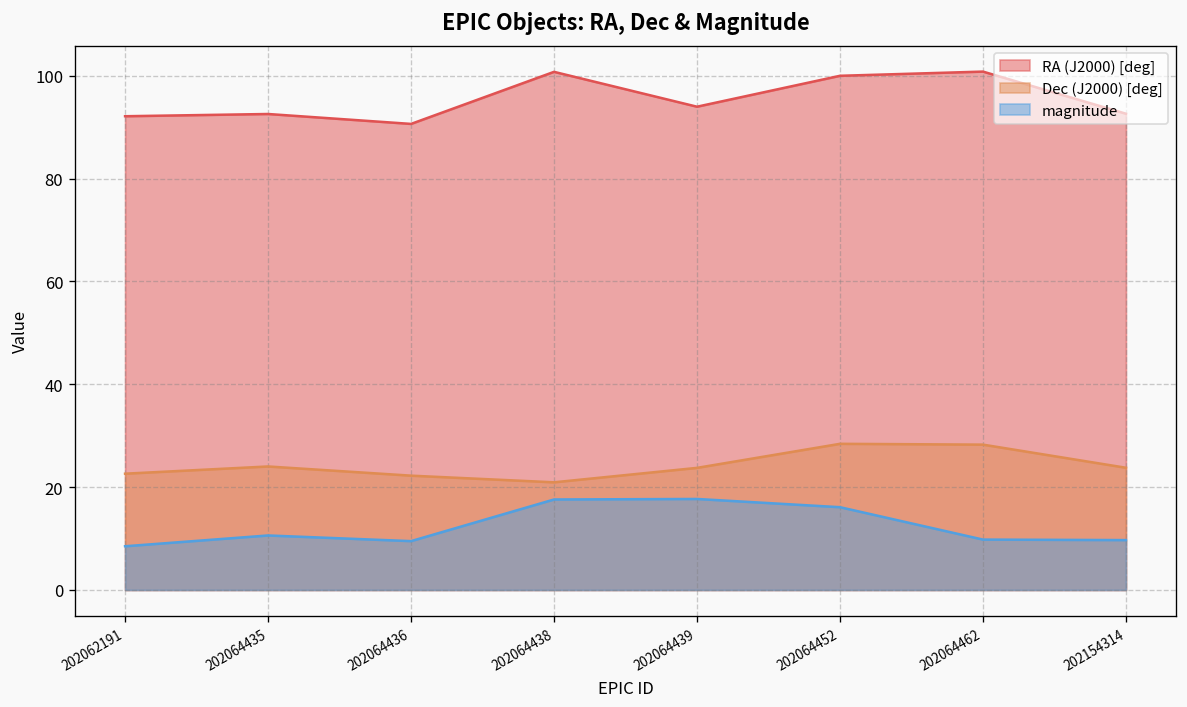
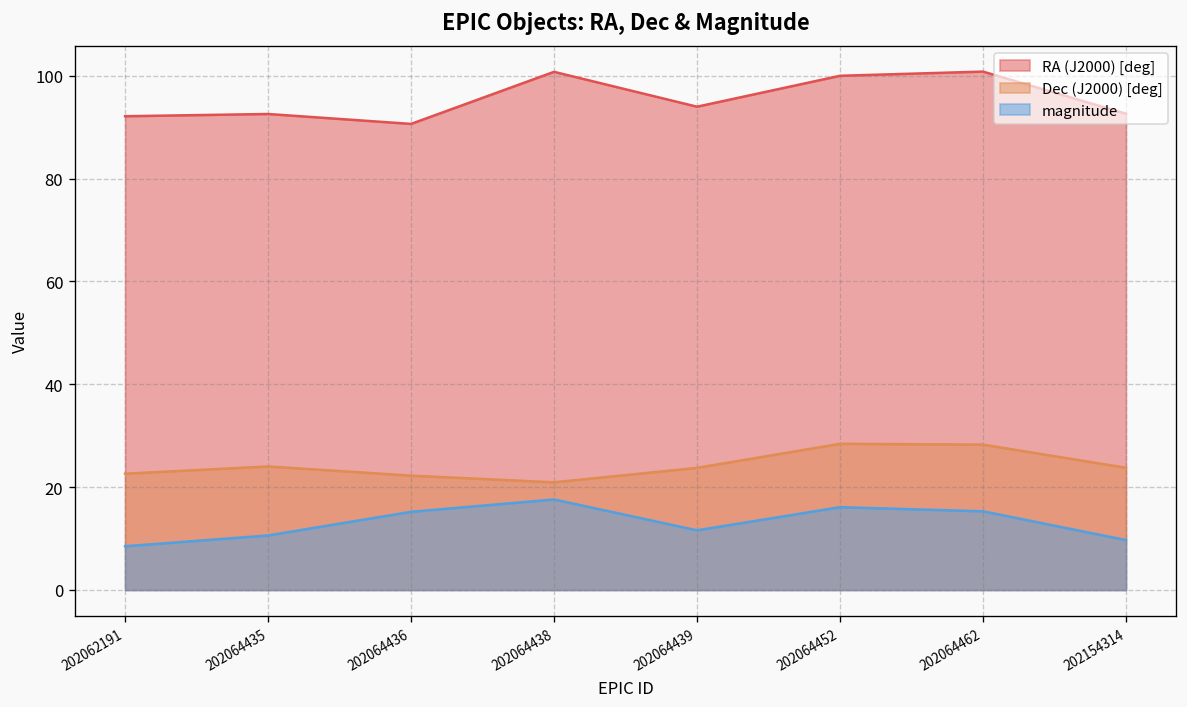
magnitude, 202064436: 10 -> 15
magnitude, 202064439: 18 -> 12
magnitude, 202064462: 10 -> 15
